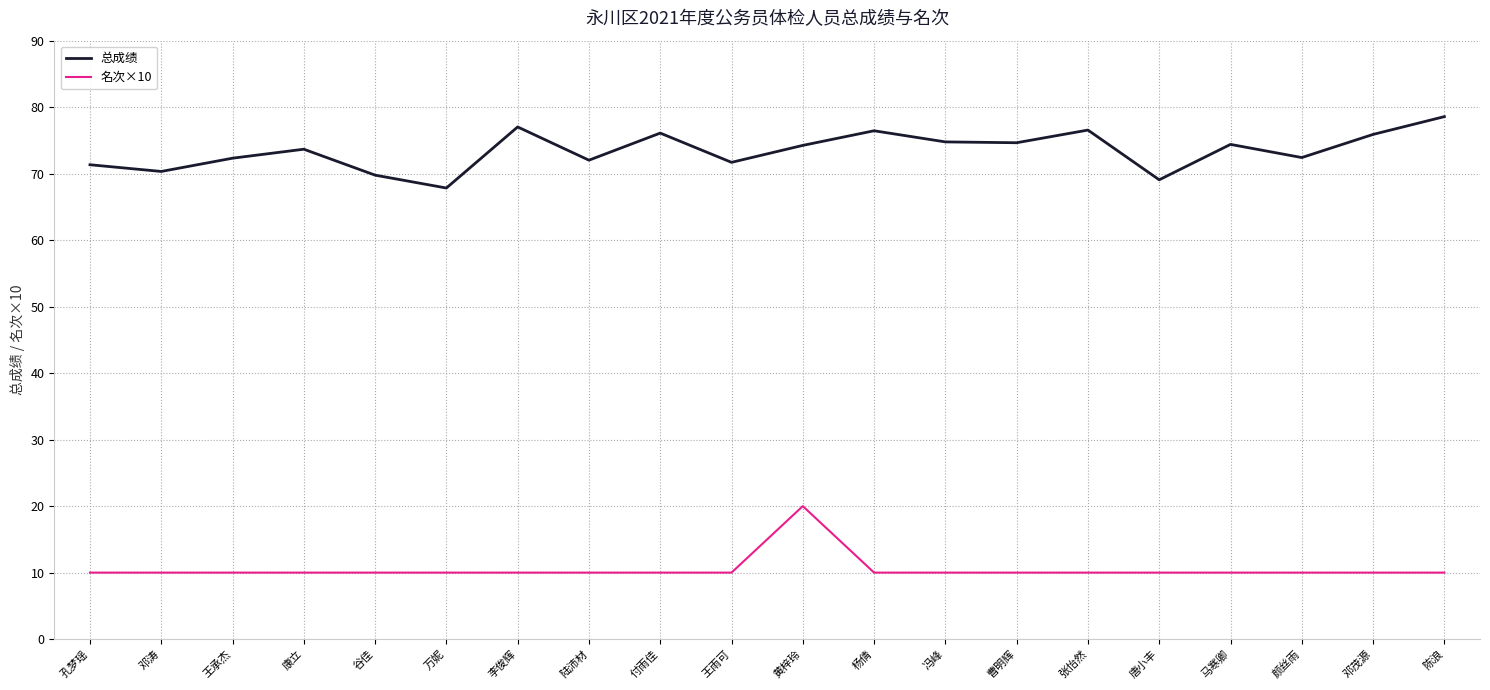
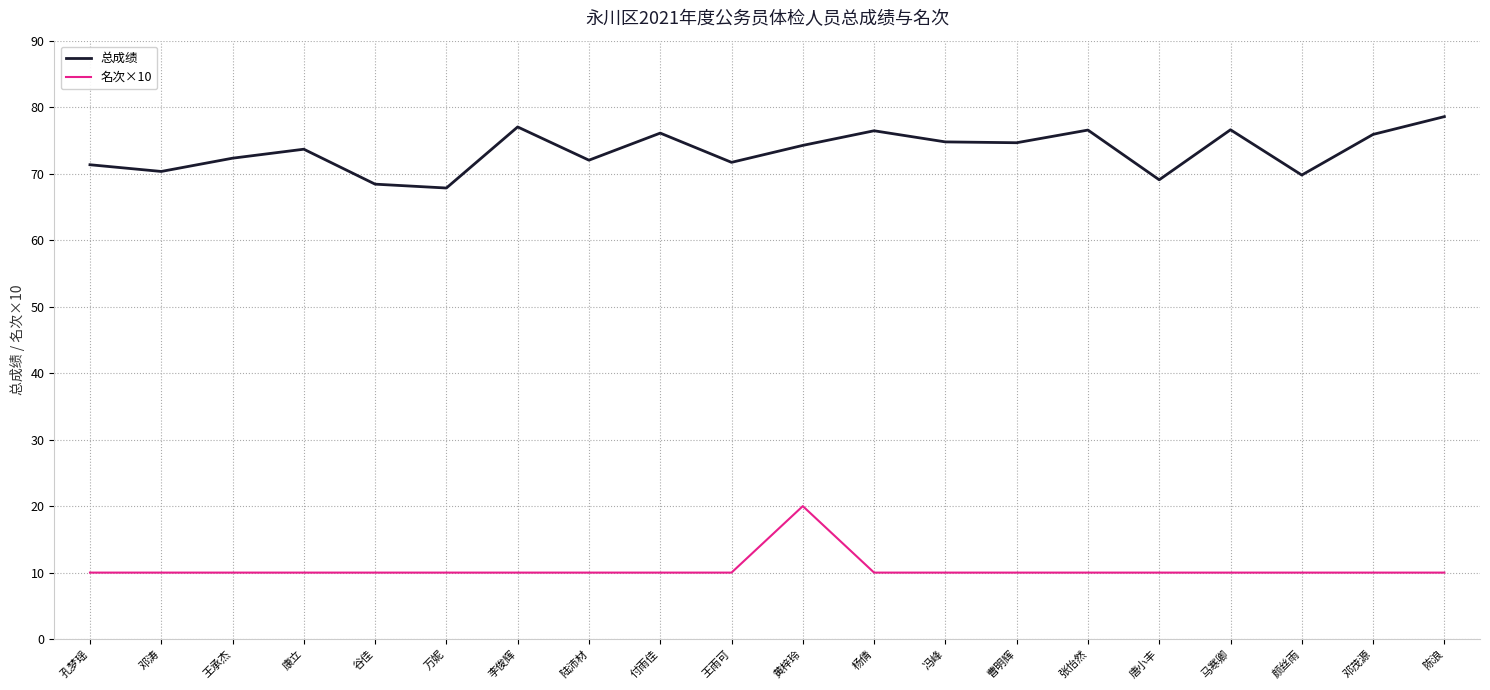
总成绩, 谷佳: 70 -> 68
总成绩, 马寒卿: 74 -> 77
总成绩, 颜丝雨: 72 -> 70
